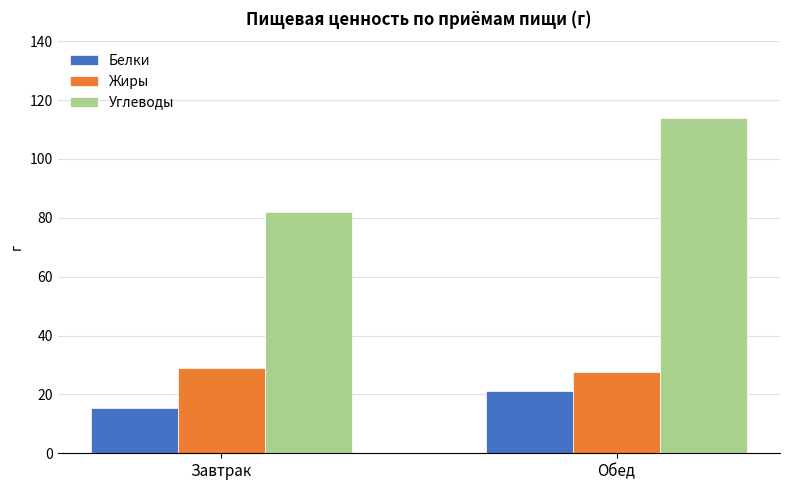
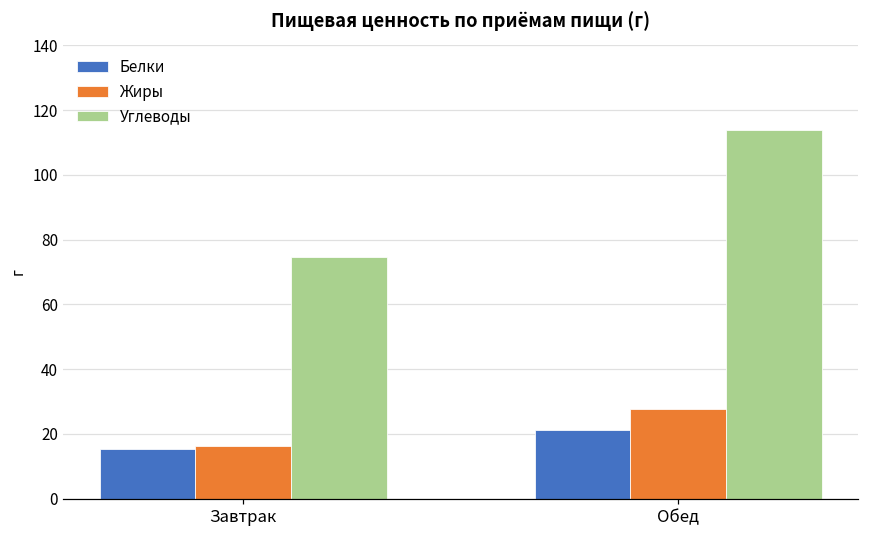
Жиры, Завтрак: 29 -> 16
Углеводы, Завтрак: 82 -> 75
